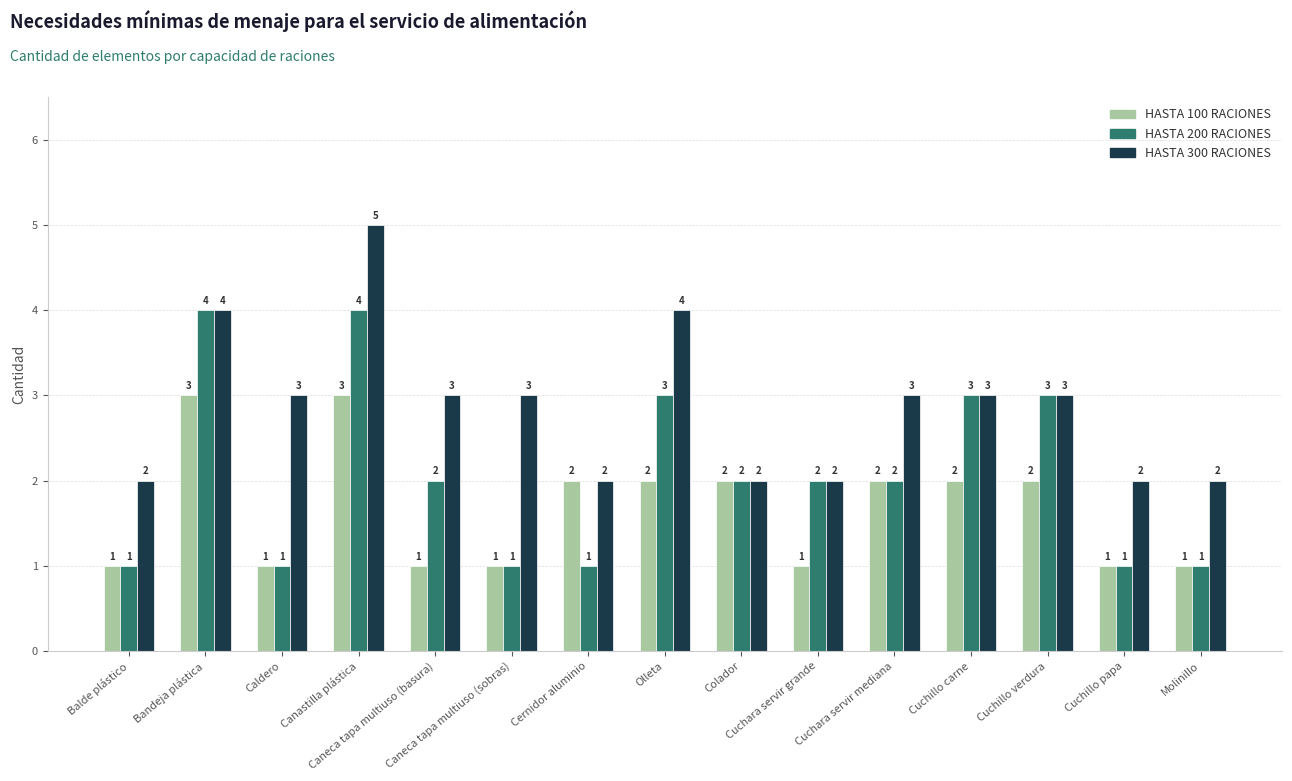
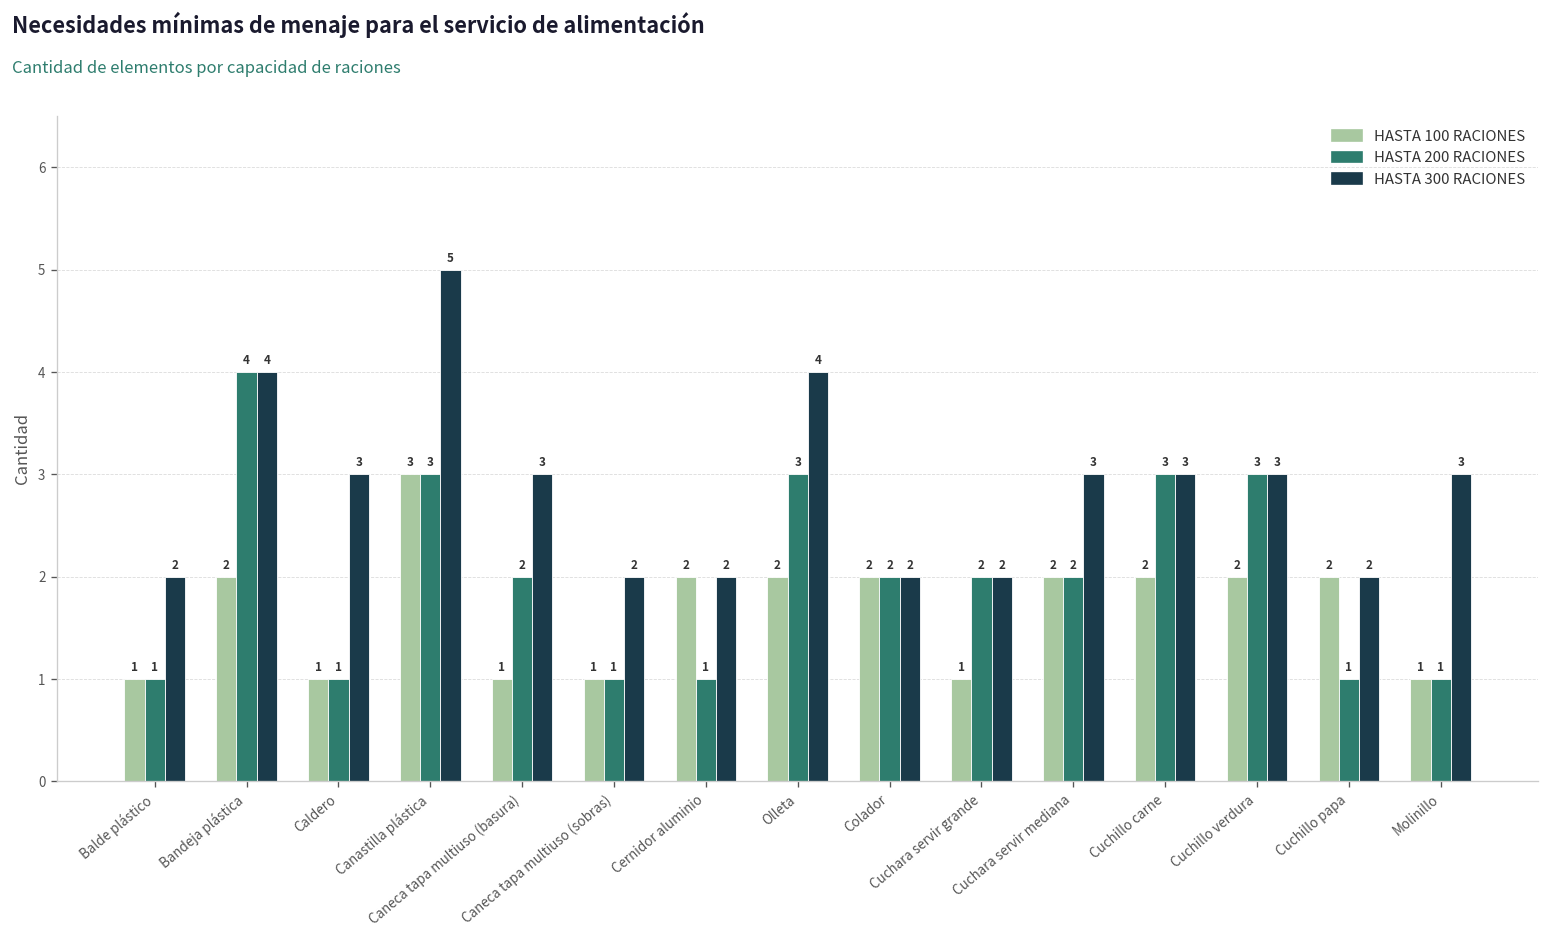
HASTA 100 RACIONES, Bandeja plástica: 3 -> 2
HASTA 200 RACIONES, Canastilla plástica: 4 -> 3
HASTA 300 RACIONES, Caneca tapa multiuso (sobras): 3 -> 2
HASTA 100 RACIONES, Cuchillo papa: 1 -> 2
HASTA 300 RACIONES, Molinillo: 2 -> 3
